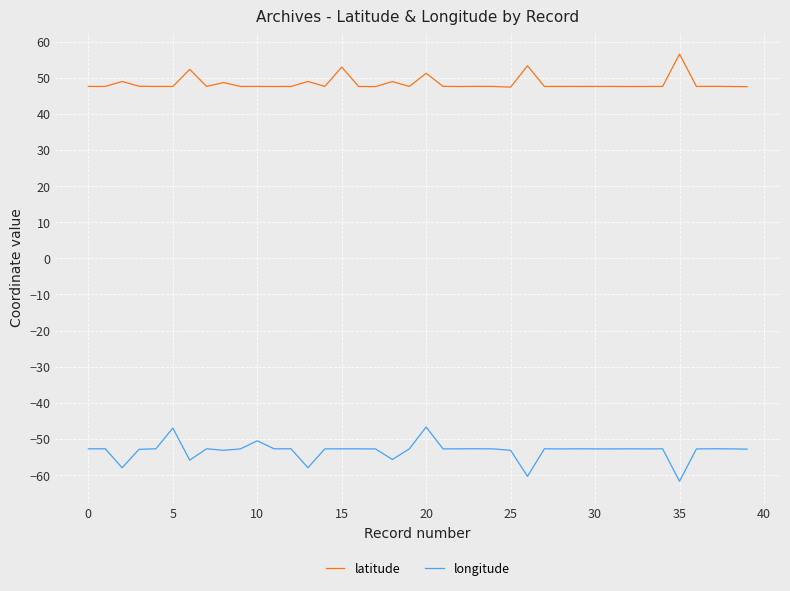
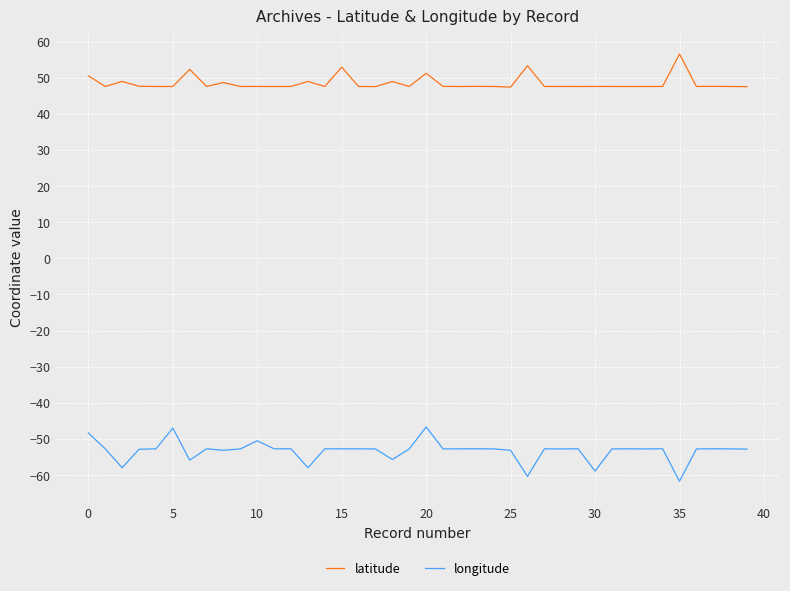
latitude, 0: 48 -> 51
longitude, 0: -53 -> -48
longitude, 30: -53 -> -59
